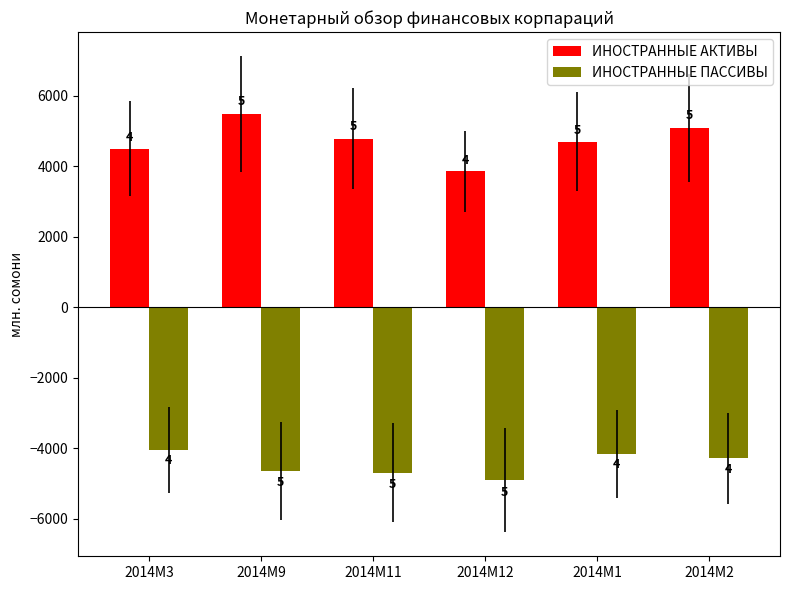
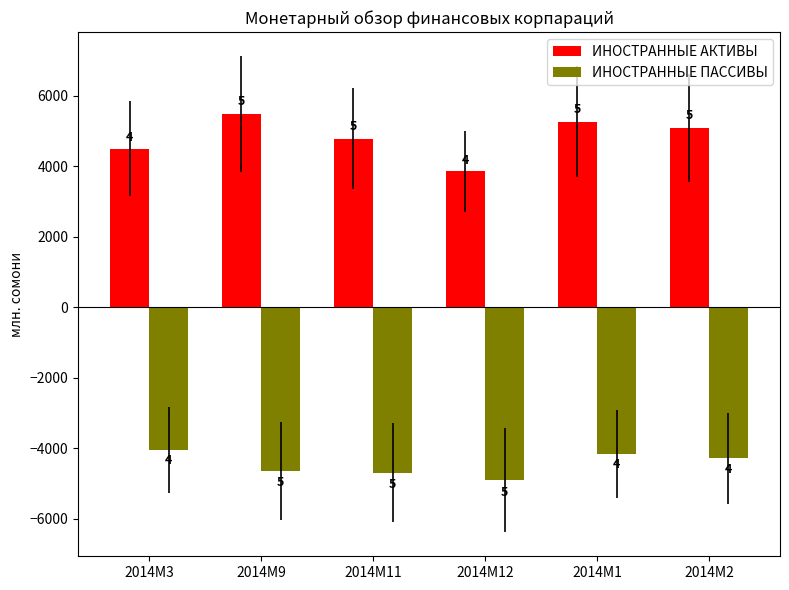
ИНОСТРАННЫЕ АКТИВЫ, 2014M1: 4700 -> 5300
